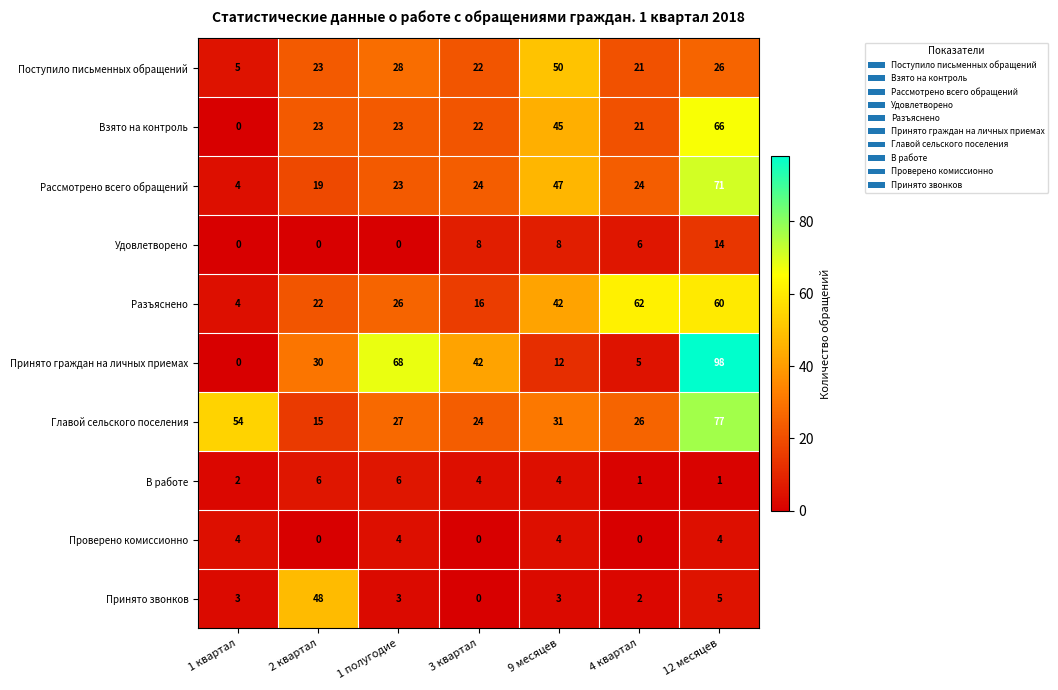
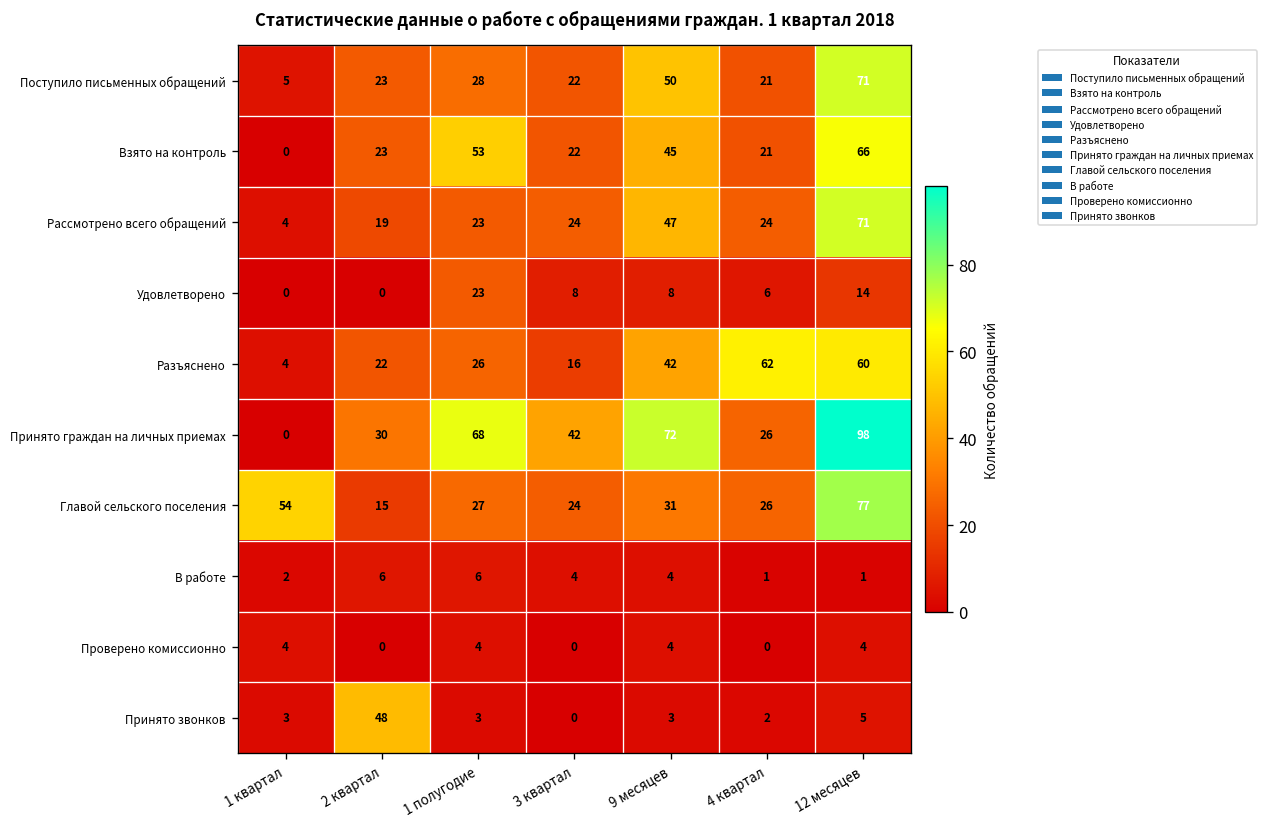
Поступило письменных обращений, 12 месяцев: 26 -> 71
Взято на контроль, 1 полугодие: 23 -> 53
Удовлетворено, 1 полугодие: 0 -> 23
Принято граждан на личных приемах, 9 месяцев: 12 -> 72
Принято граждан на личных приемах, 4 квартал: 5 -> 26
